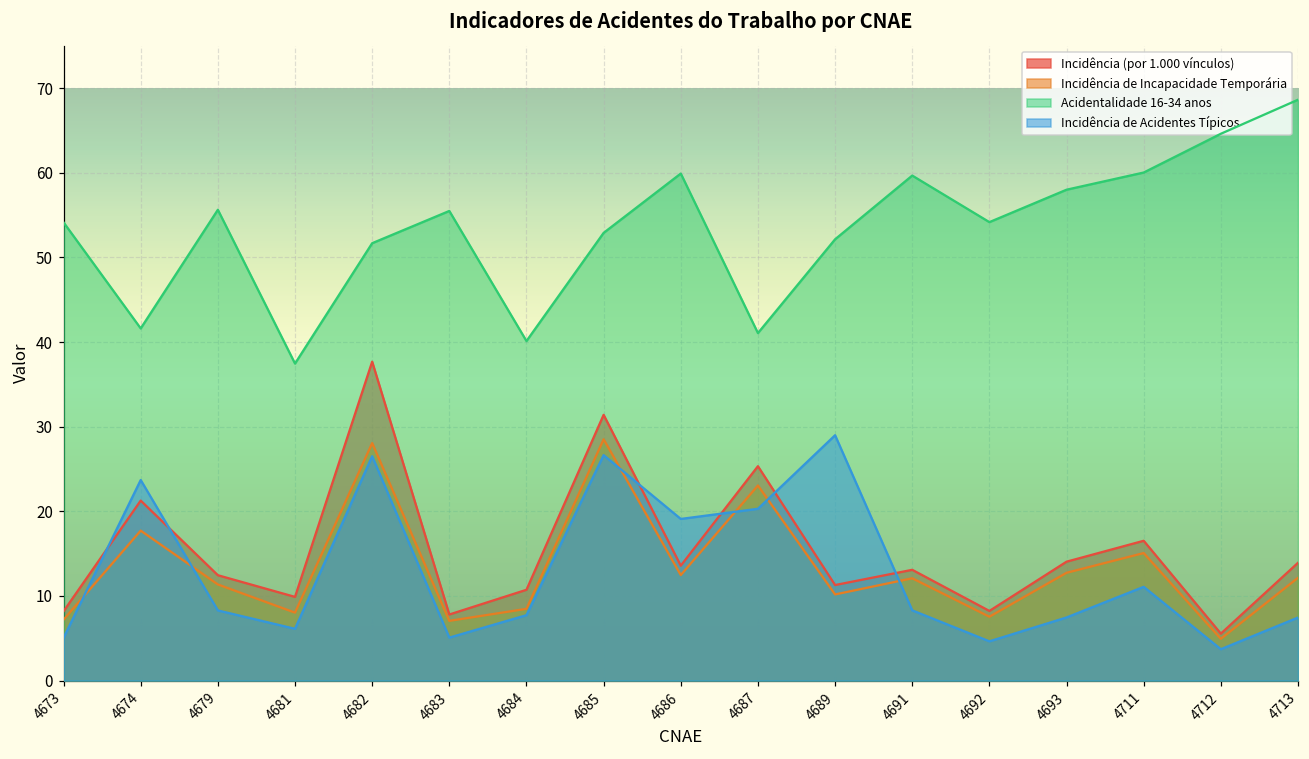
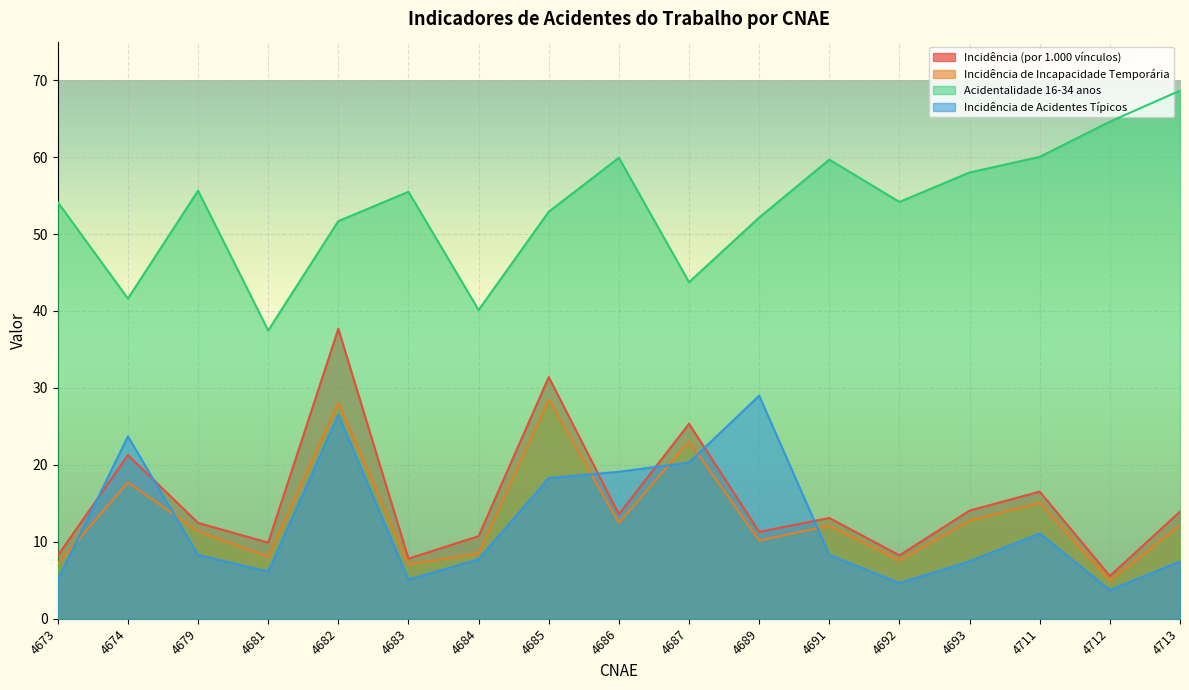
Incidência de Acidentes Típicos, 4685: 27 -> 18
Acidentalidade 16-34 anos, 4687: 41 -> 44
